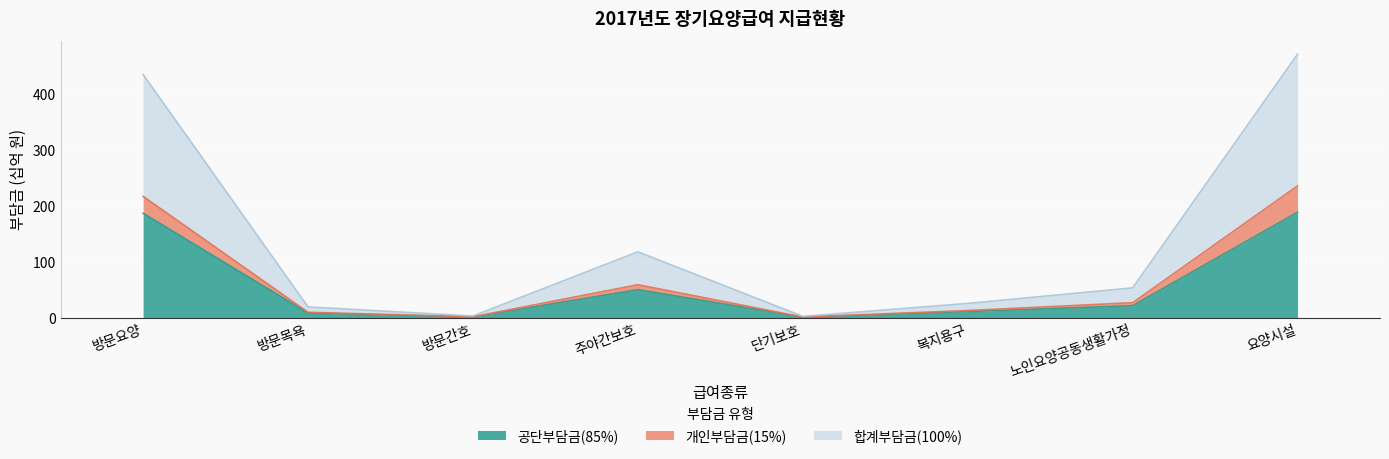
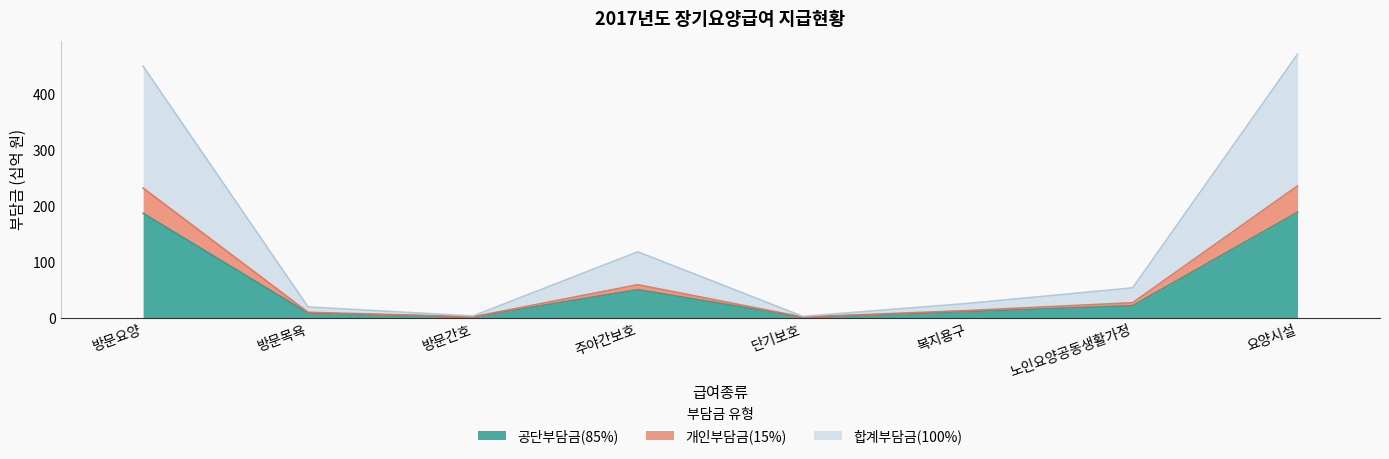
개인부담금(15%), 방문요양: 30 -> 50
